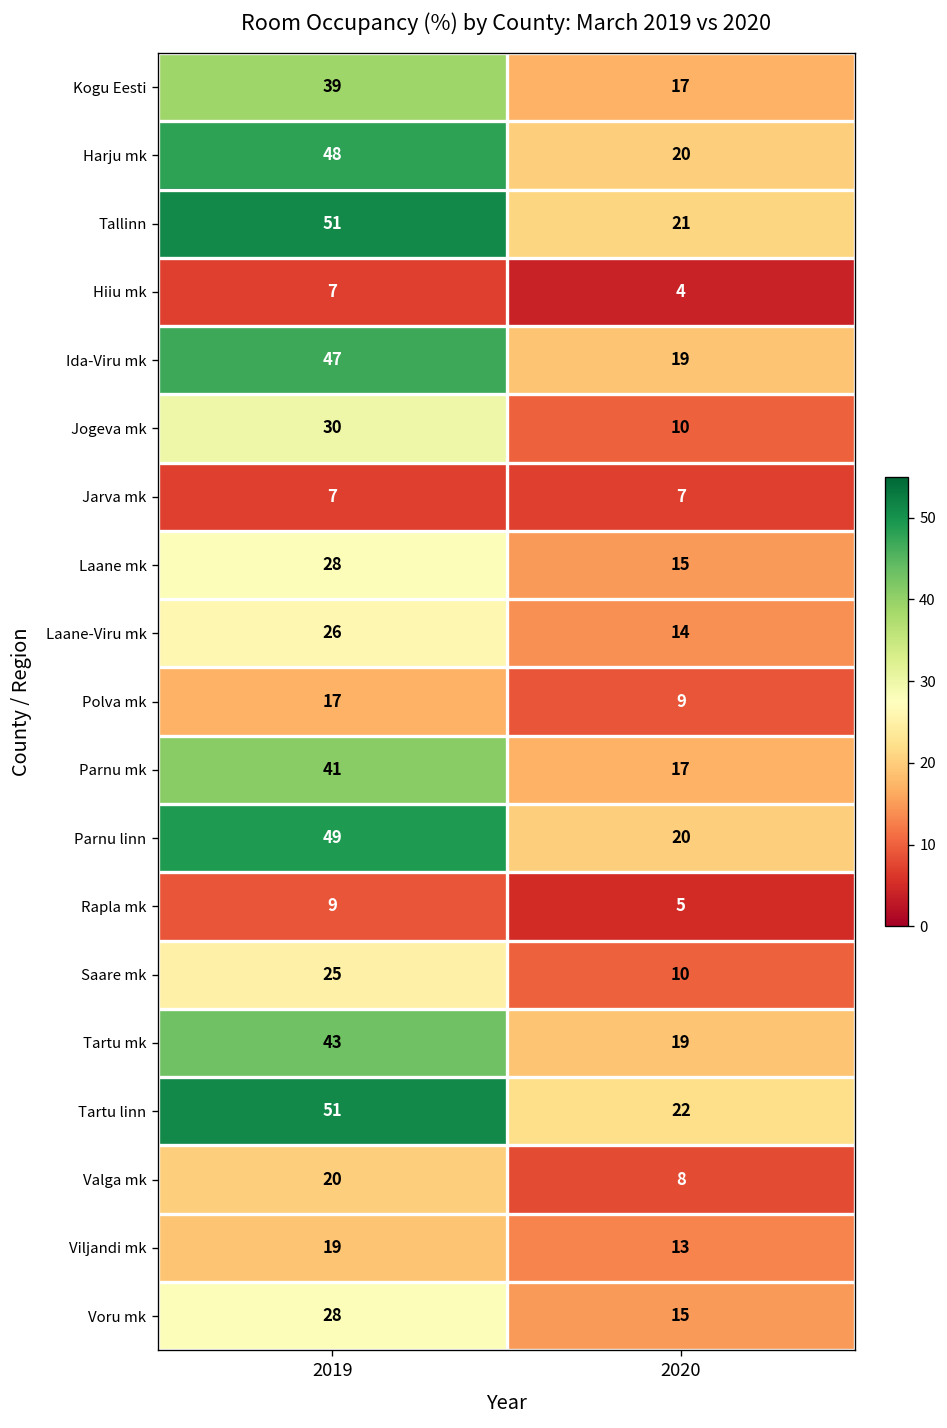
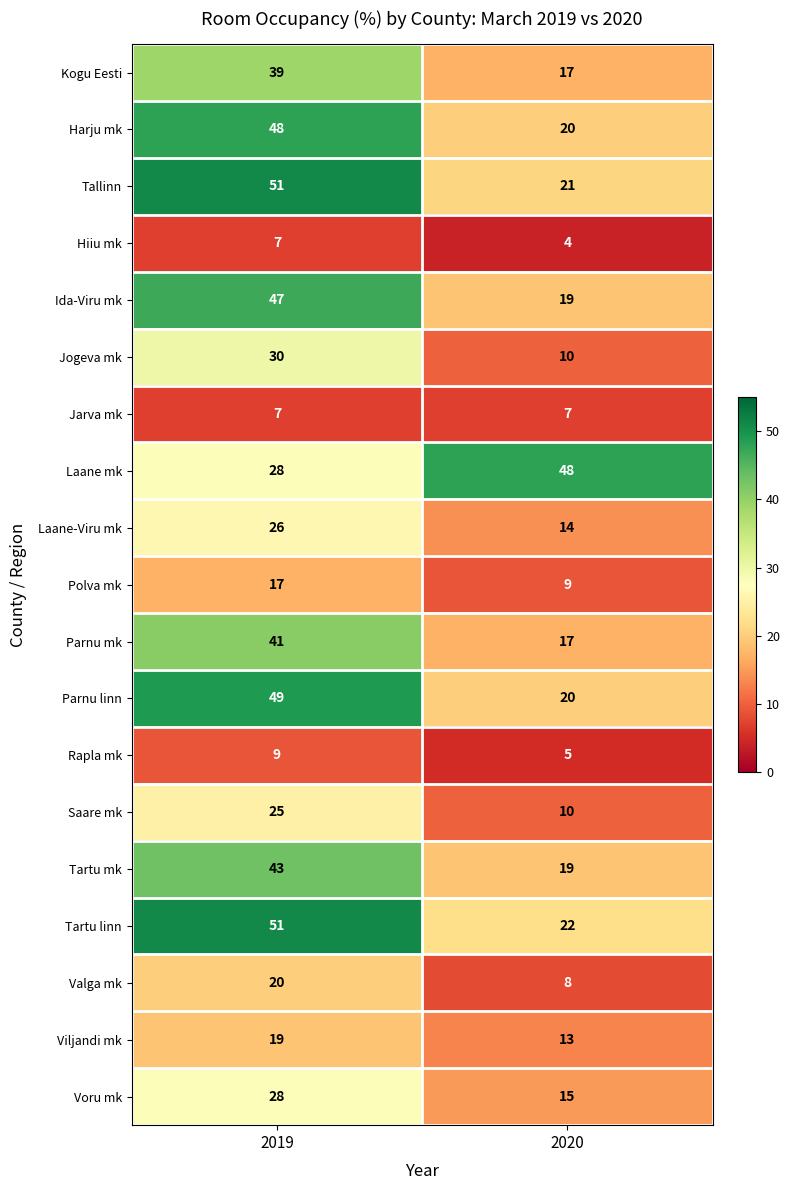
Laane mk, 2020: 15 -> 48
